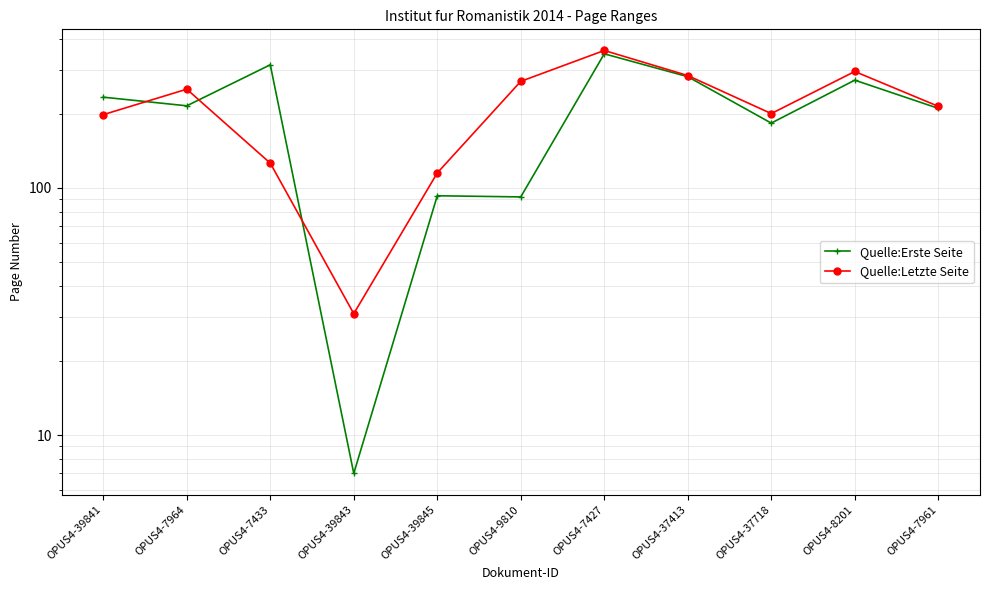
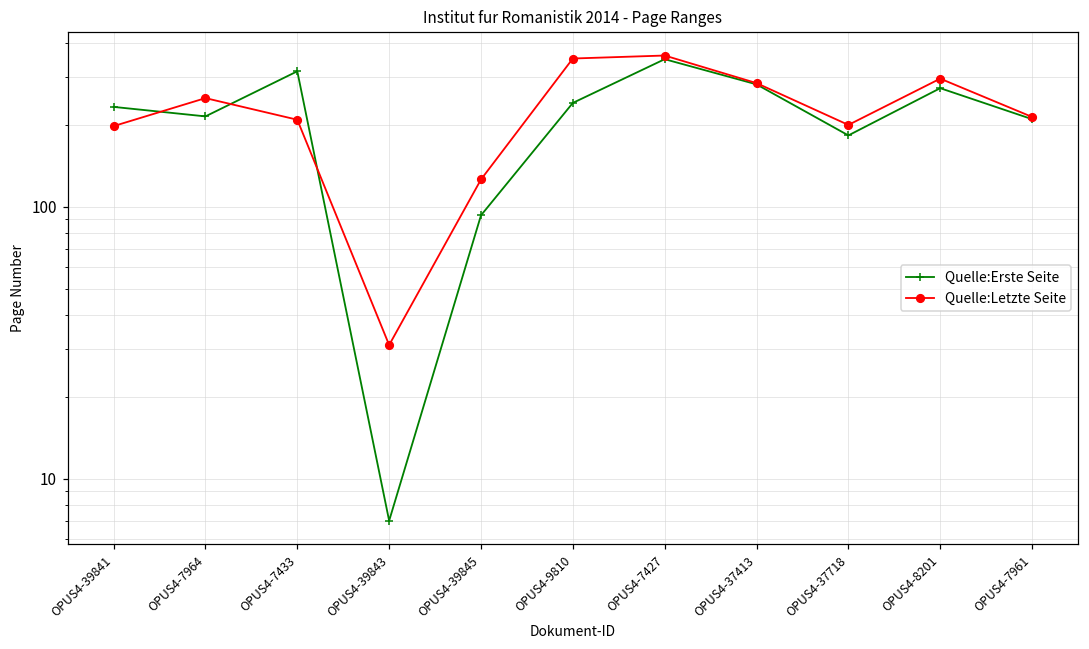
Quelle:Letzte Seite, OPUS4-7433: 130 -> 210
Quelle:Letzte Seite, OPUS4-39845: 120 -> 130
Quelle:Erste Seite, OPUS4-9810: 92 -> 240
Quelle:Letzte Seite, OPUS4-9810: 270 -> 350
